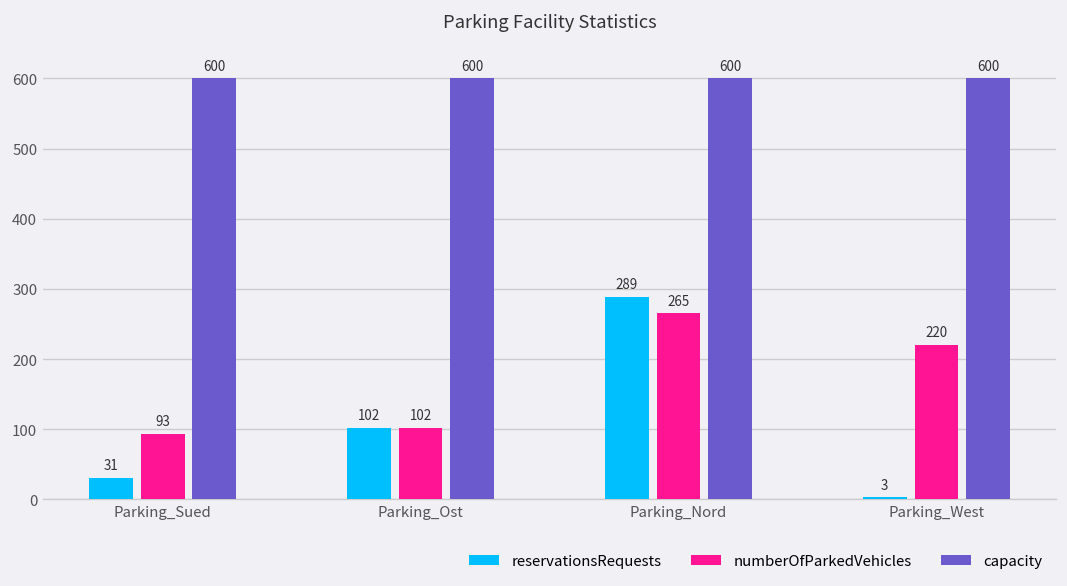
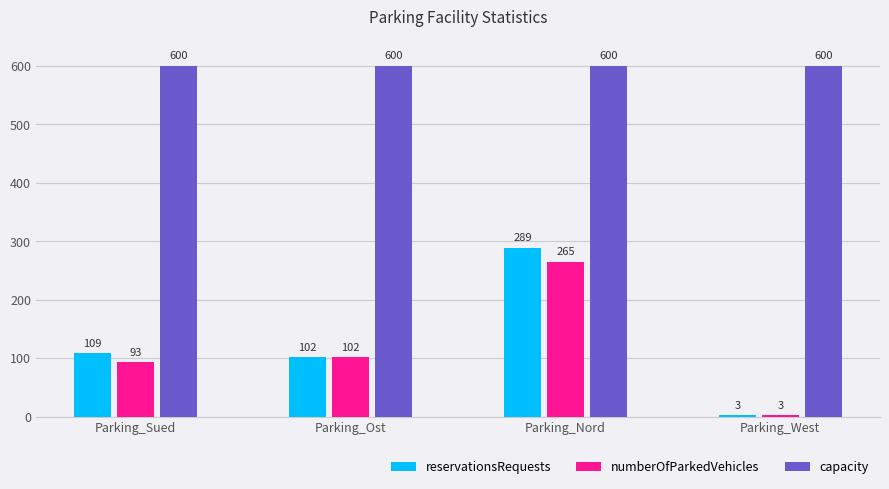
reservationsRequests, Parking_Sued: 31 -> 109
numberOfParkedVehicles, Parking_West: 220 -> 3
